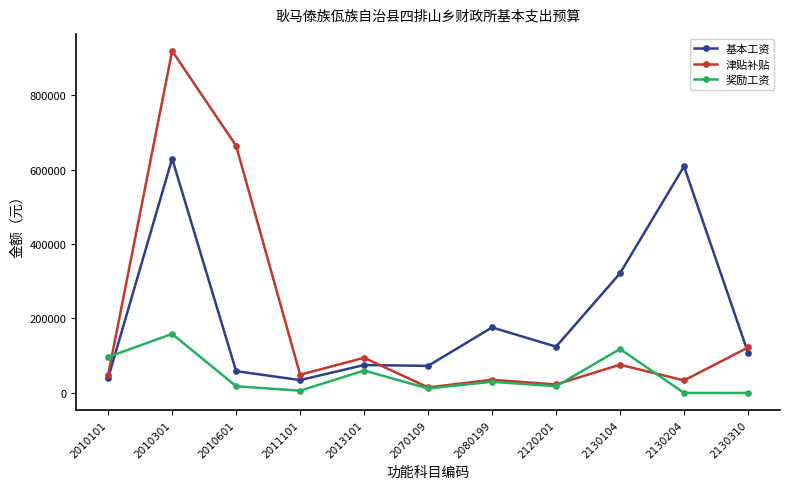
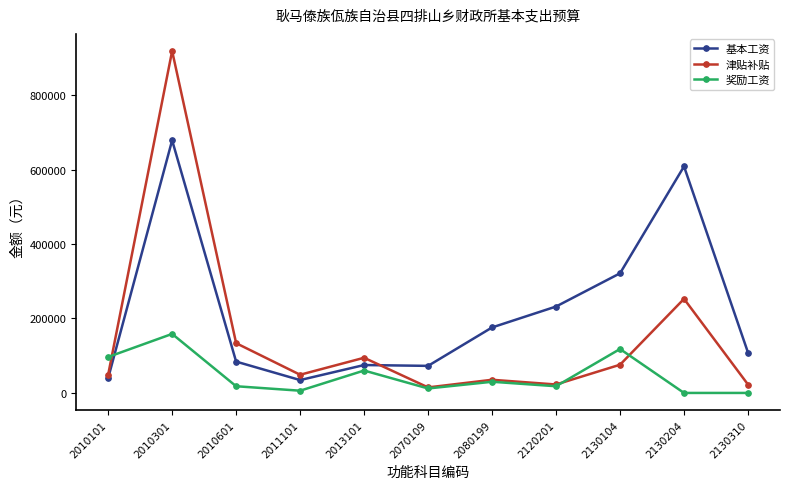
基本工资, 2010301: 630000 -> 680000
基本工资, 2010601: 60000 -> 80000
津贴补贴, 2010601: 660000 -> 130000
基本工资, 2120201: 120000 -> 230000
津贴补贴, 2130204: 30000 -> 250000
津贴补贴, 2130310: 120000 -> 20000
